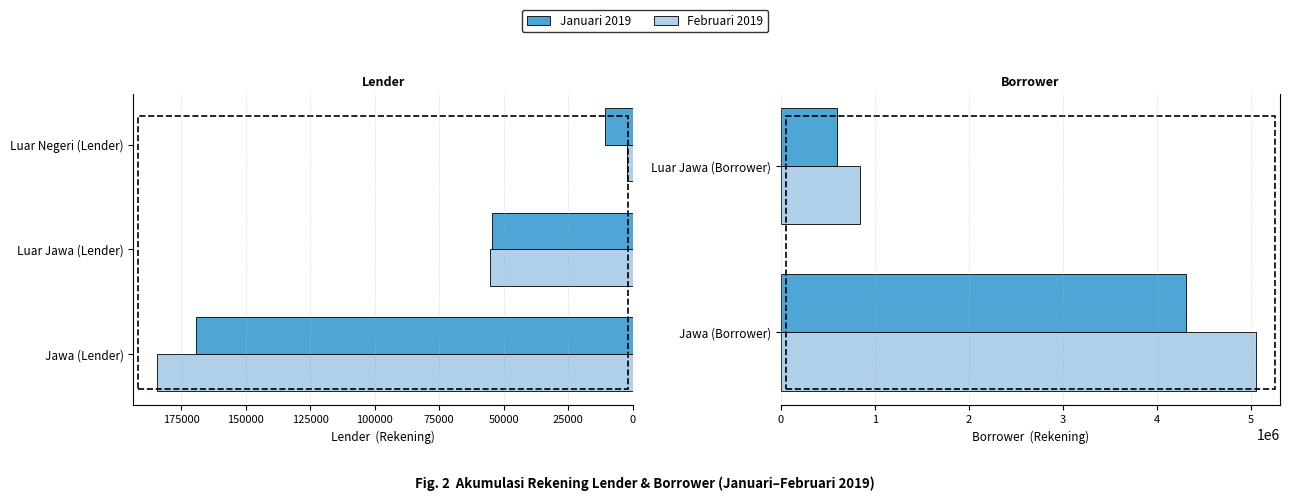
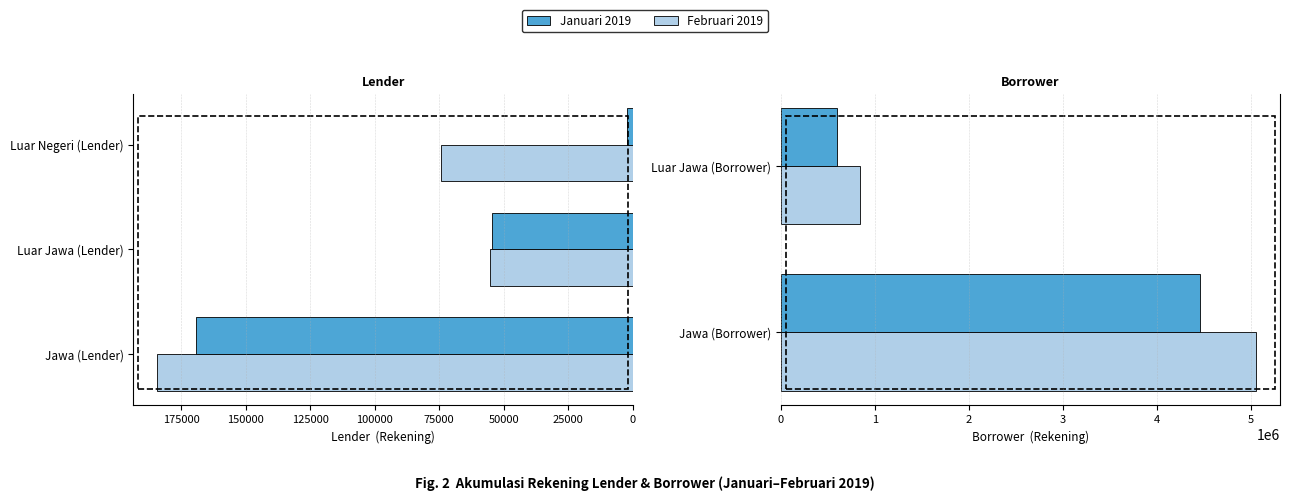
Lender, Januari 2019, Luar Negeri (Lender): 11000 -> 2000
Lender, Februari 2019, Luar Negeri (Lender): 2000 -> 74000
Borrower, Januari 2019, Jawa (Borrower): 4300000 -> 4500000
